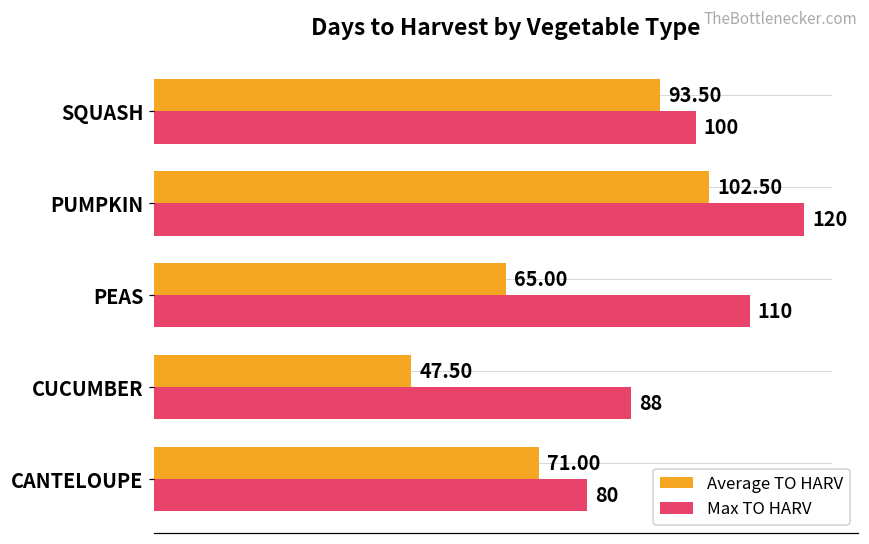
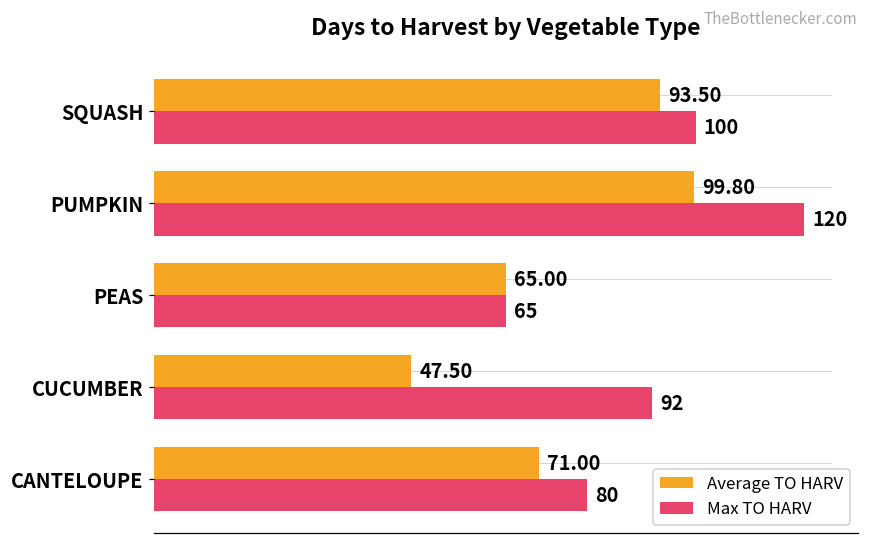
Average TO HARV, PUMPKIN: 102.50 -> 99.80
Max TO HARV, PEAS: 110 -> 65
Max TO HARV, CUCUMBER: 88 -> 92
